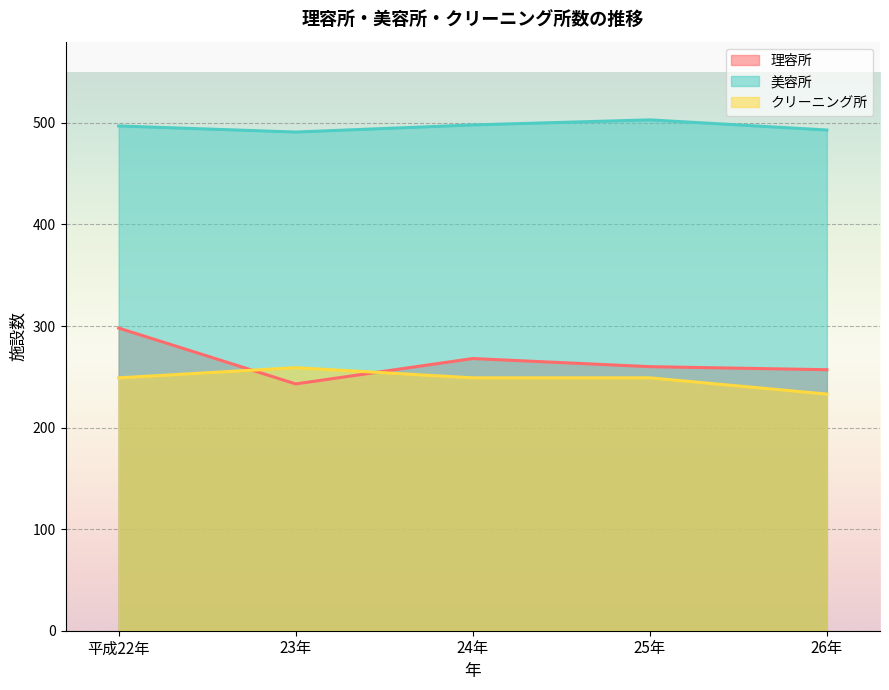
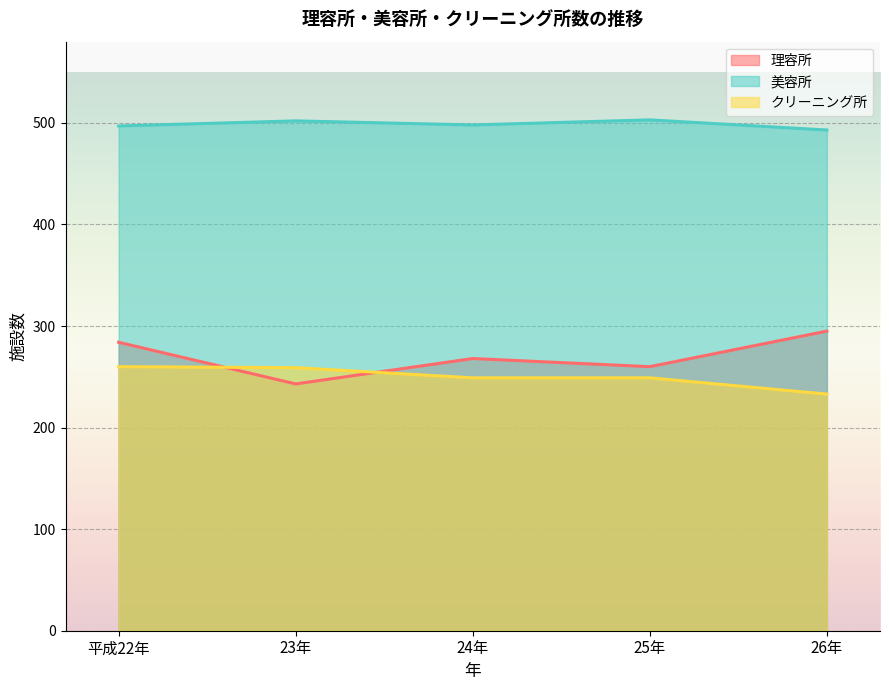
理容所, 平成22年: 298 -> 284
クリーニング所, 平成22年: 249 -> 260
美容所, 23年: 491 -> 502
理容所, 26年: 257 -> 295
